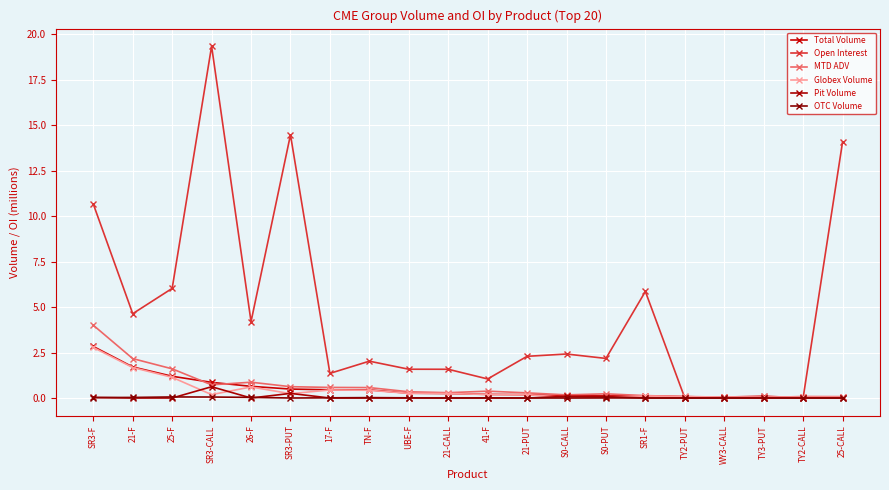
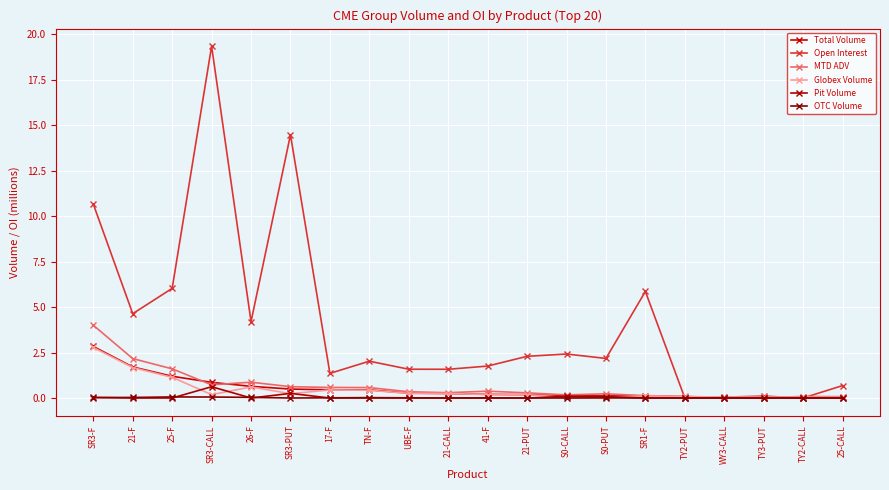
Open Interest, 41-F: 1.0 -> 1.8
Open Interest, 25-CALL: 14.1 -> 0.7
